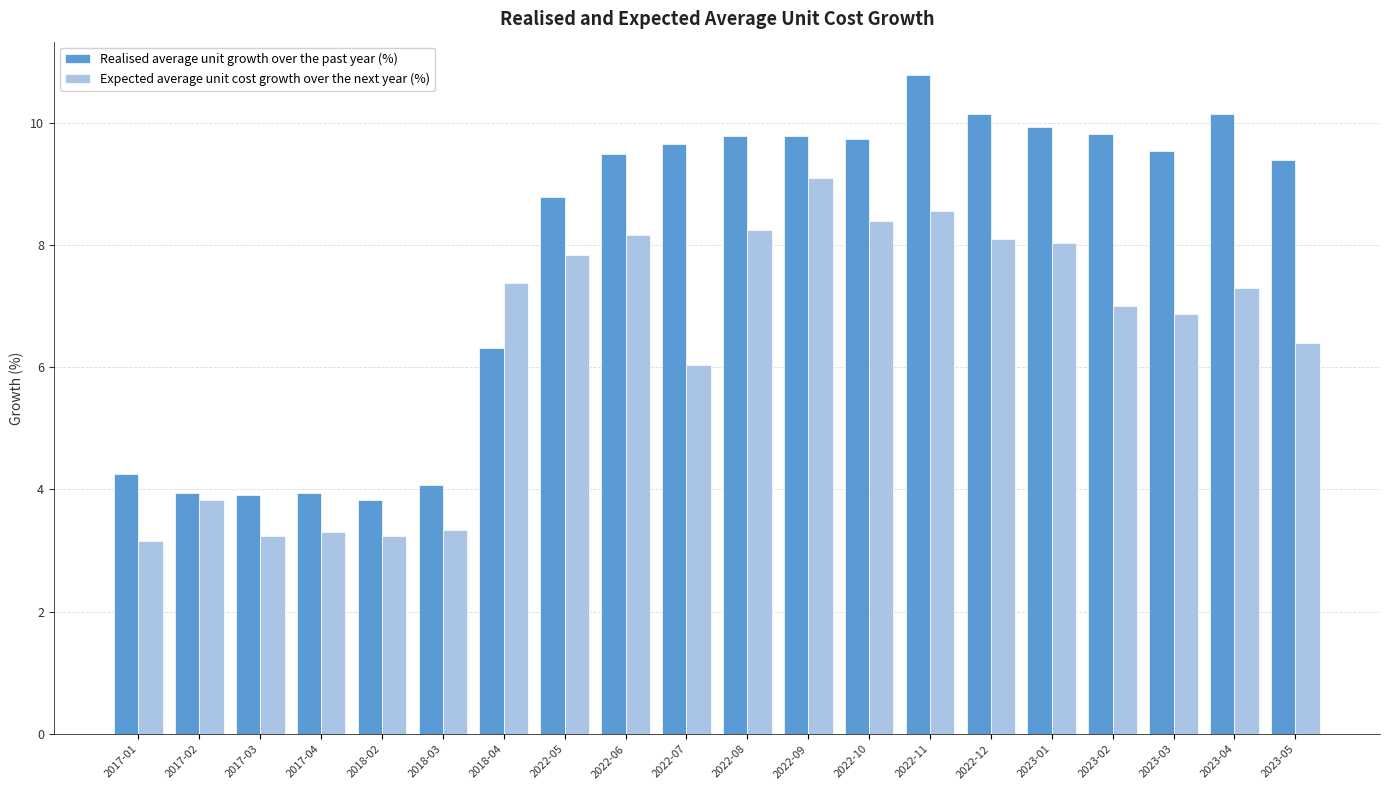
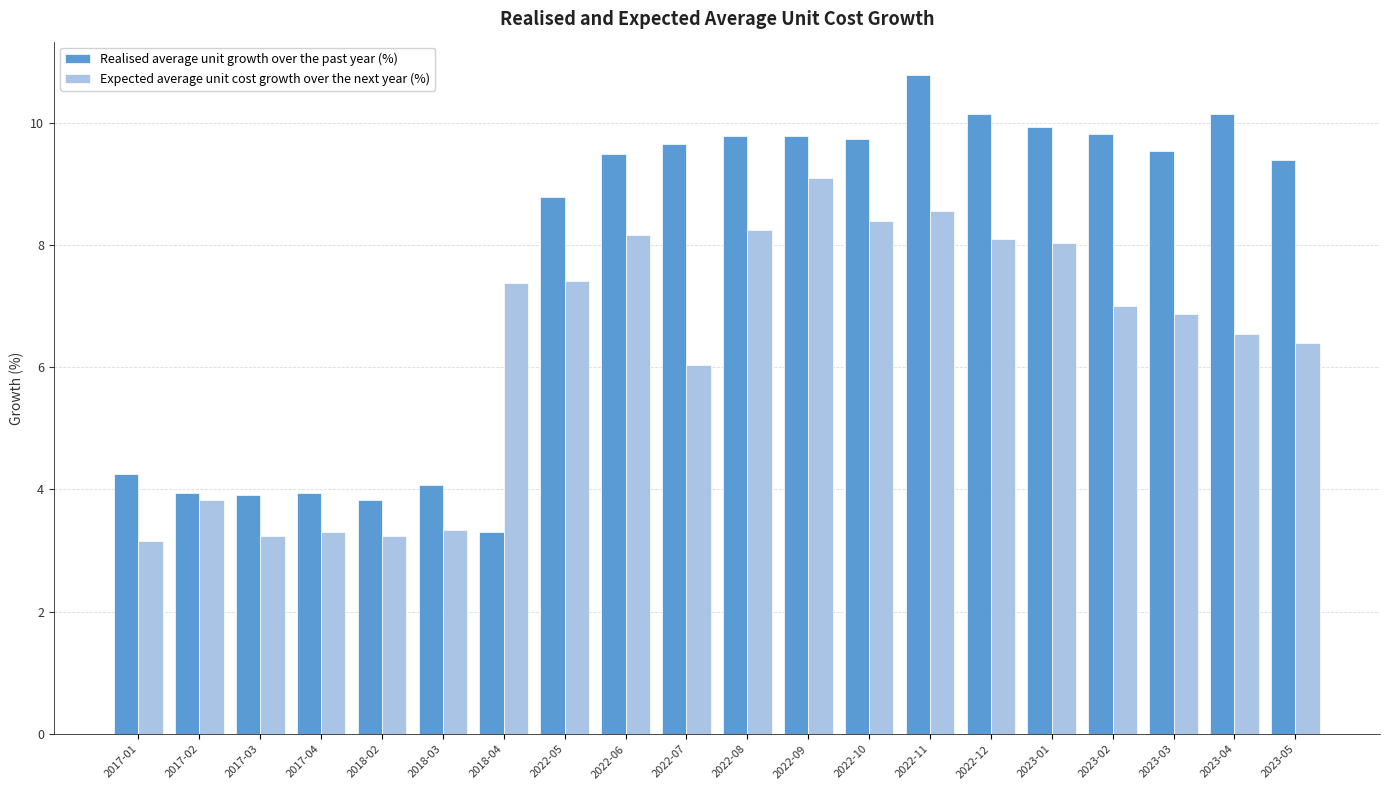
Realised average unit growth over the past year (%), 2018-04: 6.3 -> 3.3
Expected average unit cost growth over the next year (%), 2022-05: 7.8 -> 7.4
Expected average unit cost growth over the next year (%), 2023-04: 7.3 -> 6.5
